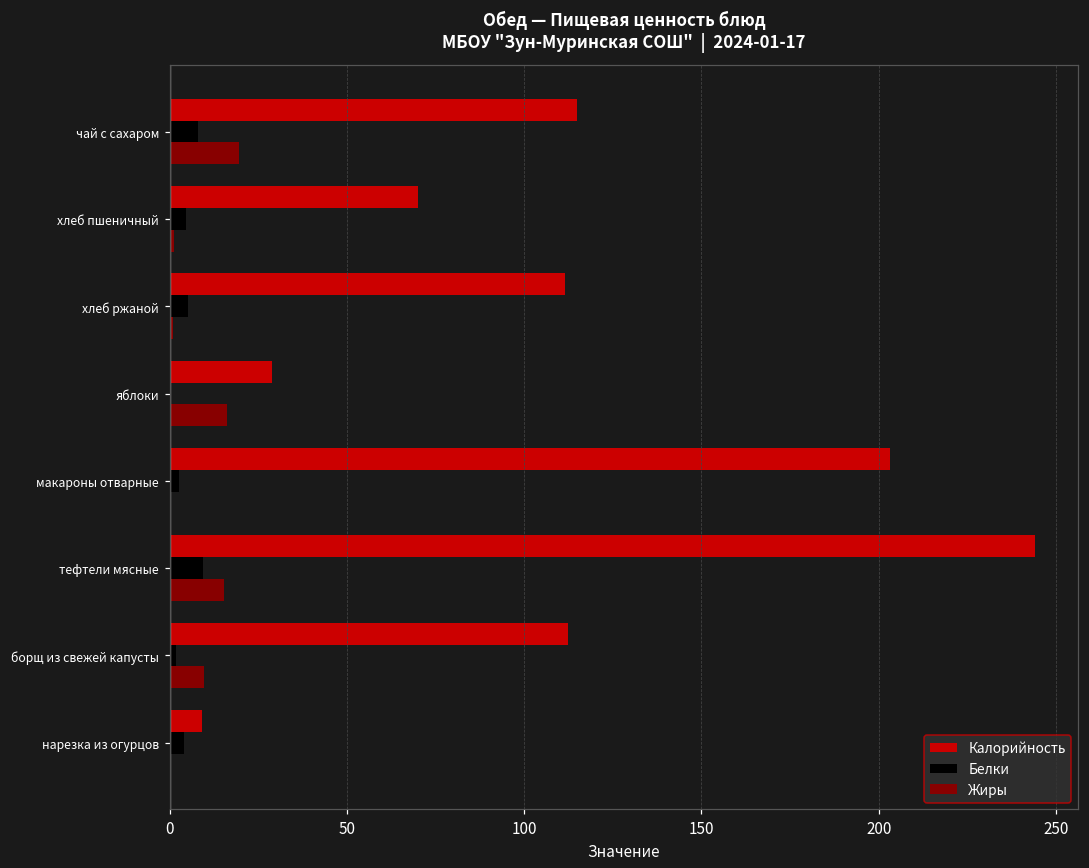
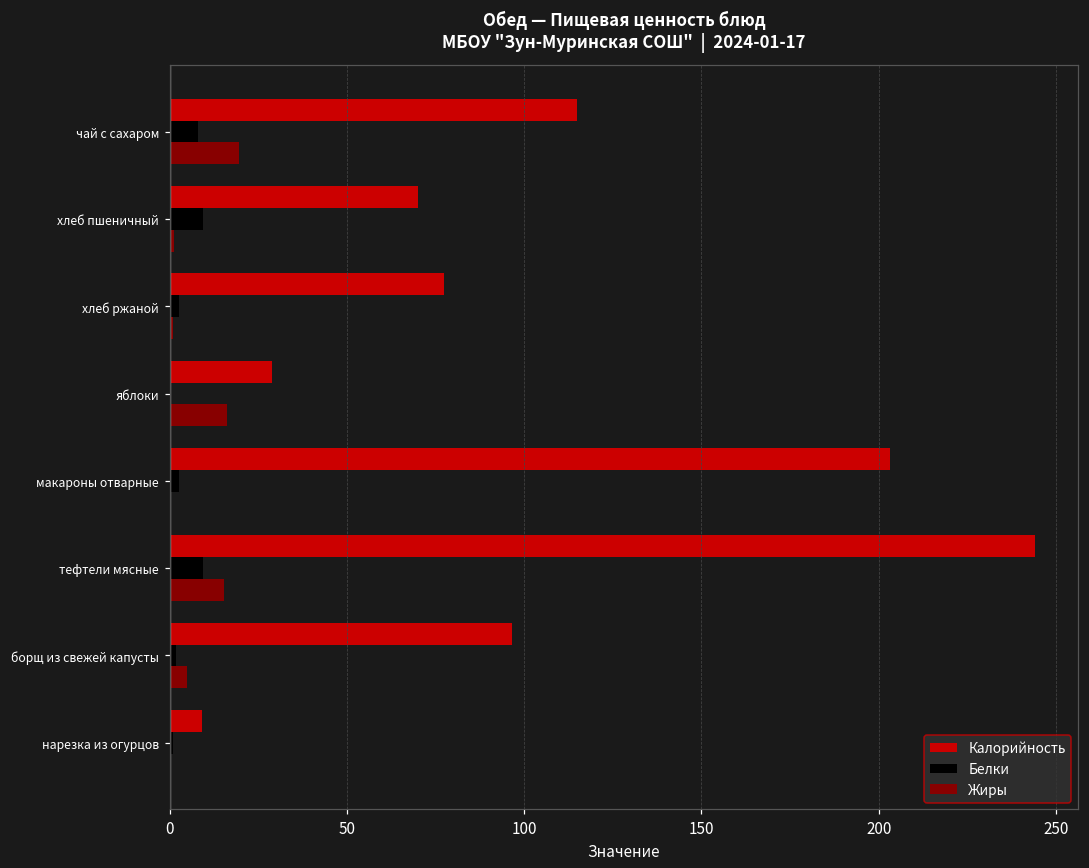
Белки, хлеб пшеничный: 5 -> 10
Калорийность, хлеб ржаной: 112 -> 77
Белки, хлеб ржаной: 5 -> 3
Калорийность, борщ из свежей капусты: 112 -> 97
Жиры, борщ из свежей капусты: 10 -> 5
Белки, нарезка из огурцов: 4 -> 1
